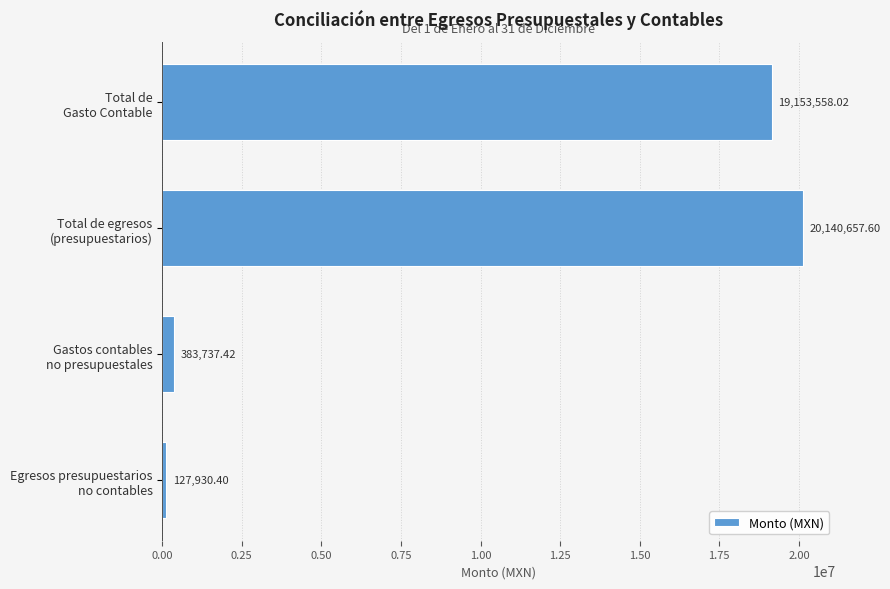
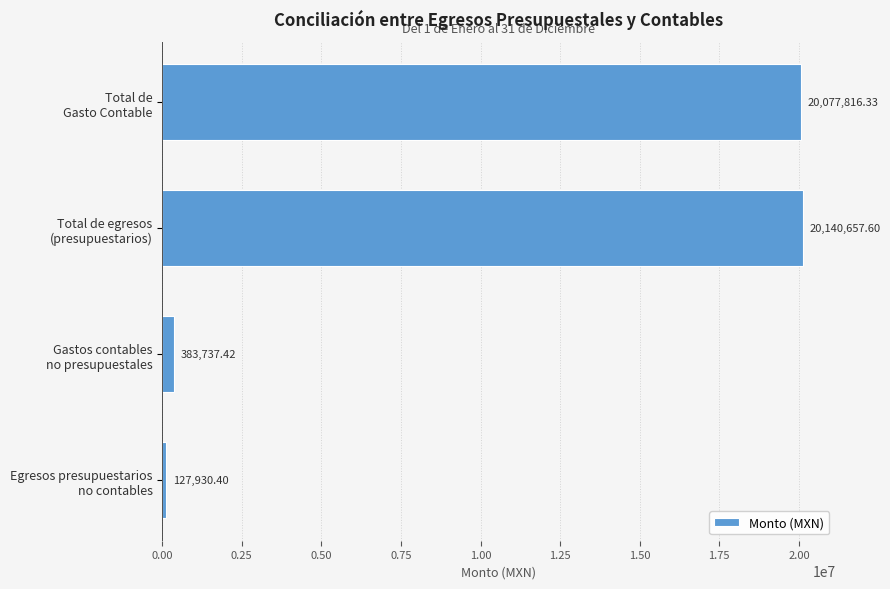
Total de Gasto Contable: 19,153,558.02 -> 20,077,816.33
